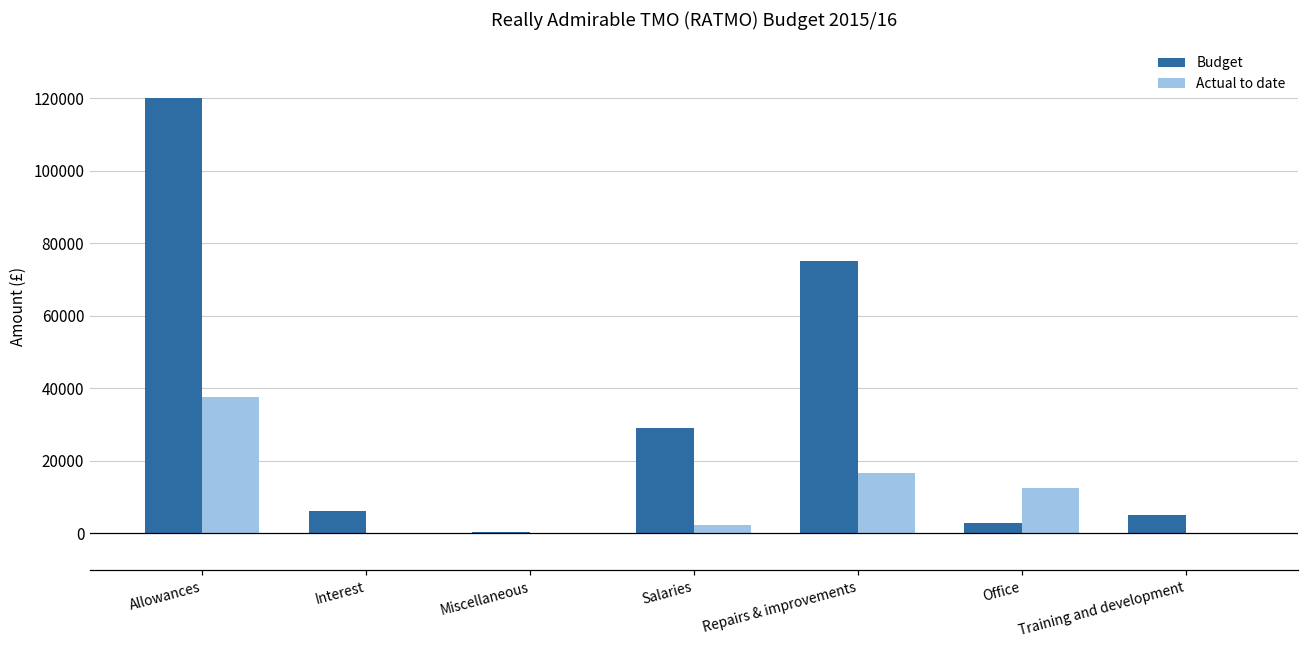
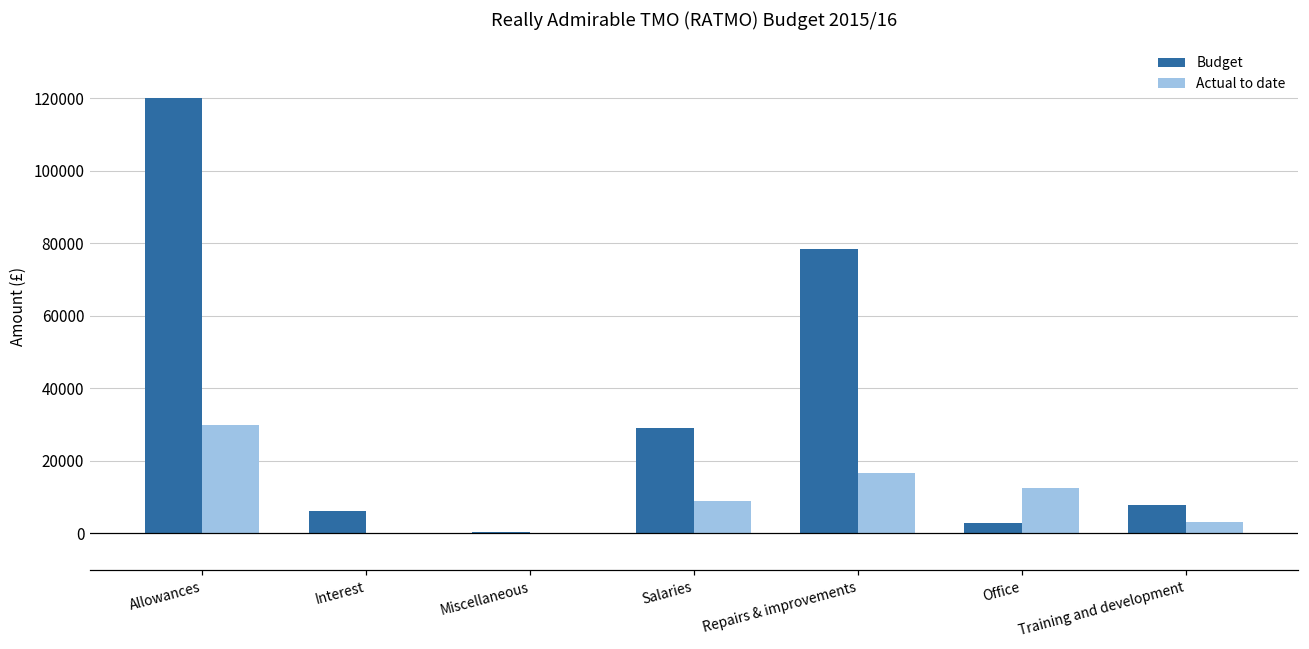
Actual to date, Allowances: 38000 -> 30000
Actual to date, Salaries: 2000 -> 9000
Budget, Repairs & improvements: 75000 -> 79000
Budget, Training and development: 5000 -> 8000
Actual to date, Training and development: 0 -> 3000
